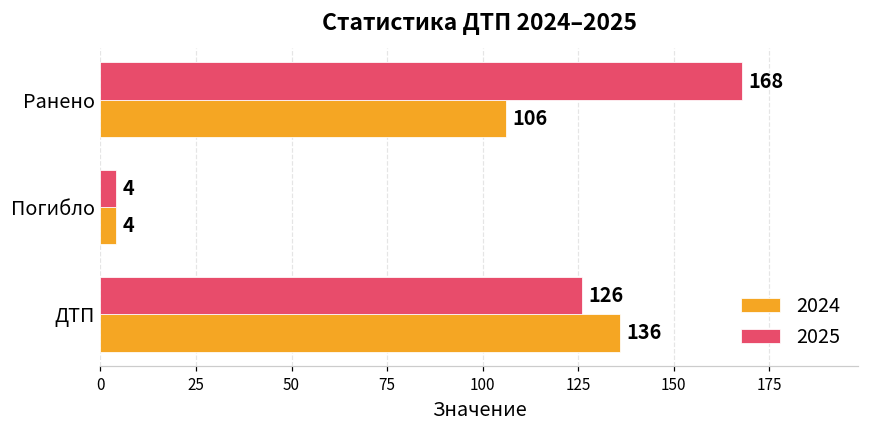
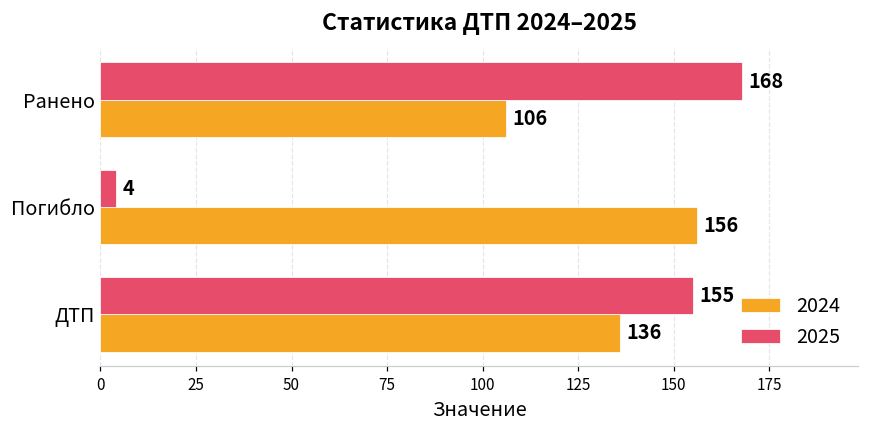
2024, Погибло: 4 -> 156
2025, ДТП: 126 -> 155
